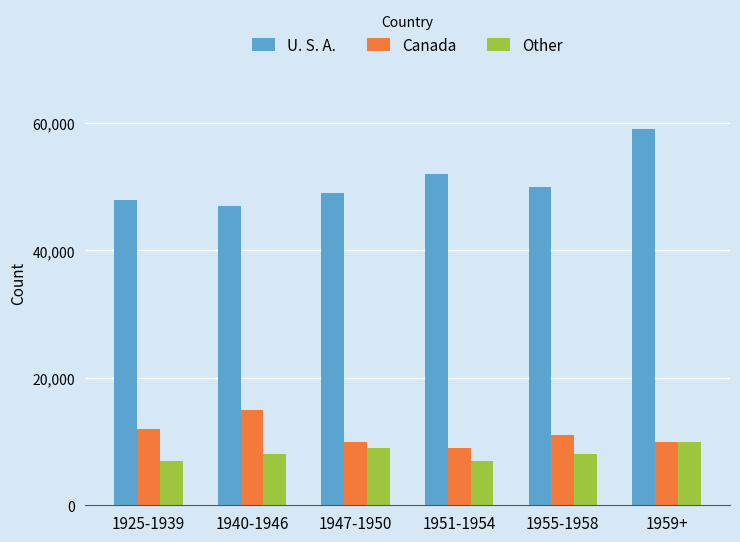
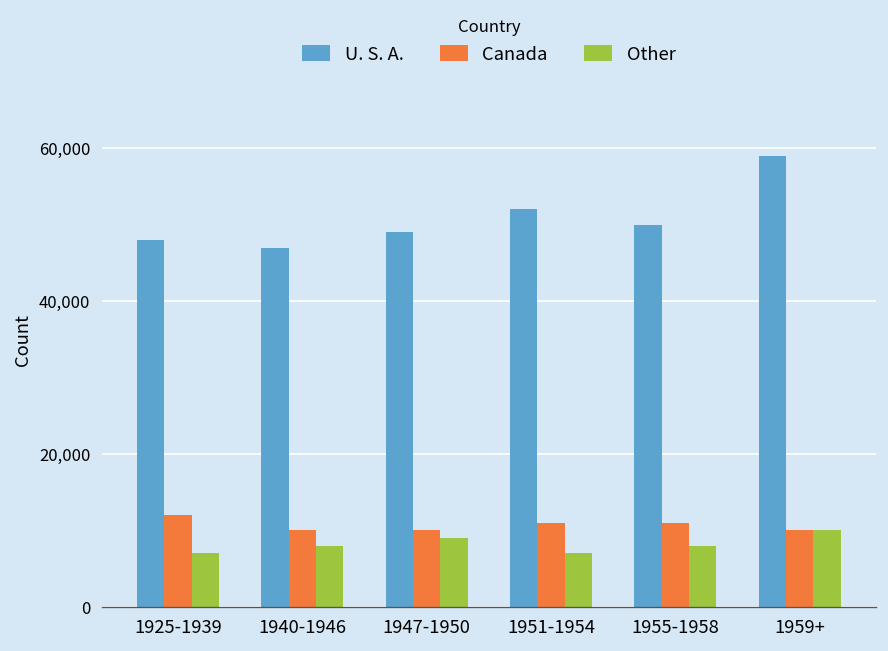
Canada, 1940-1946: 15,000 -> 10,000
Canada, 1951-1954: 9,000 -> 11,000
